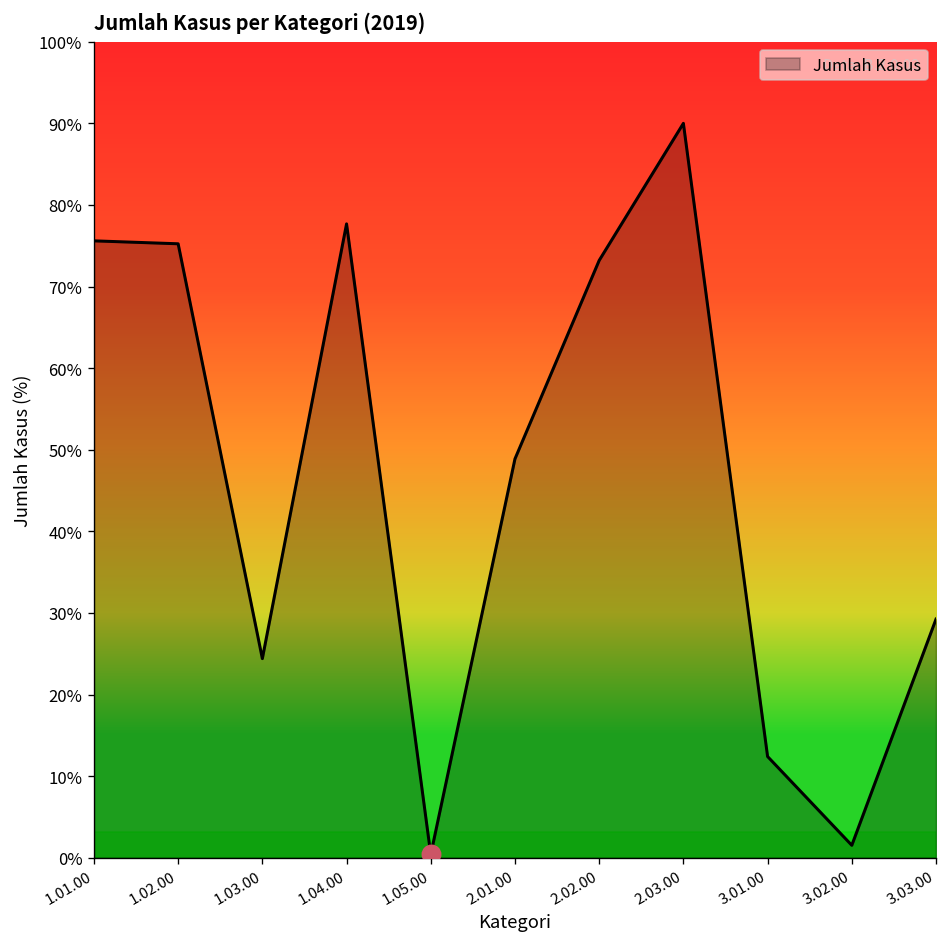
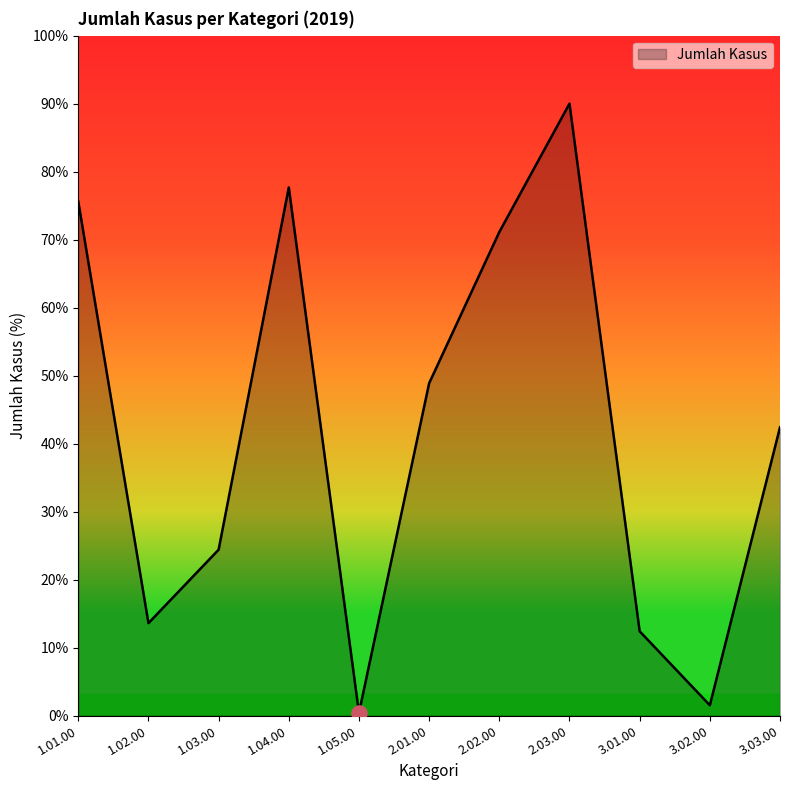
Jumlah Kasus, 1.02.00: 75% -> 14%
Jumlah Kasus, 2.02.00: 73% -> 71%
Jumlah Kasus, 3.03.00: 29% -> 42%
